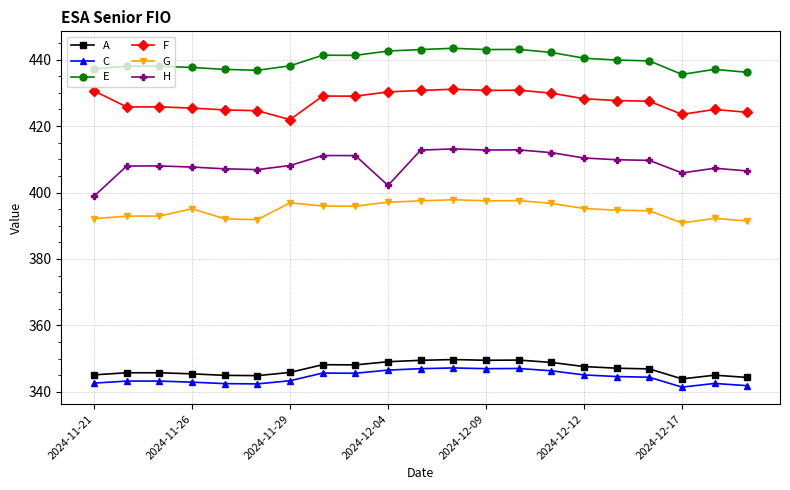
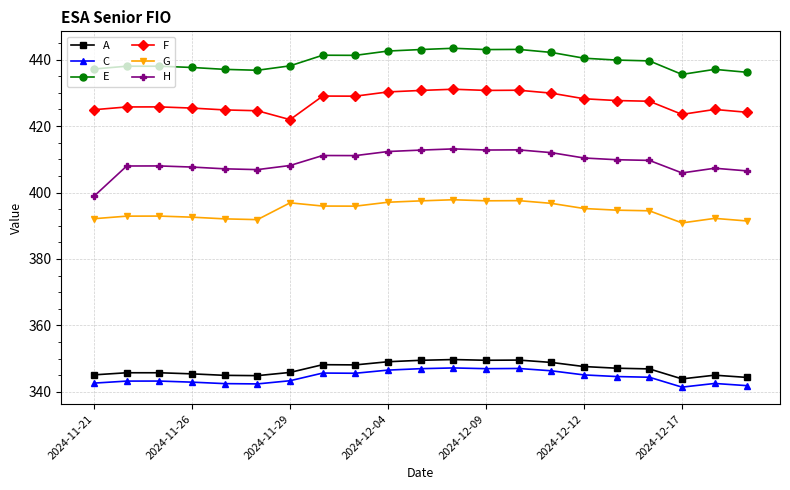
F, 2024-11-21: 431 -> 425
G, 2024-11-26: 395 -> 393
H, 2024-12-04: 402 -> 412
